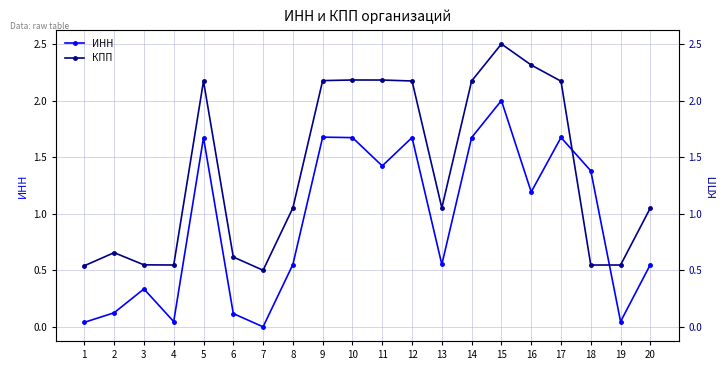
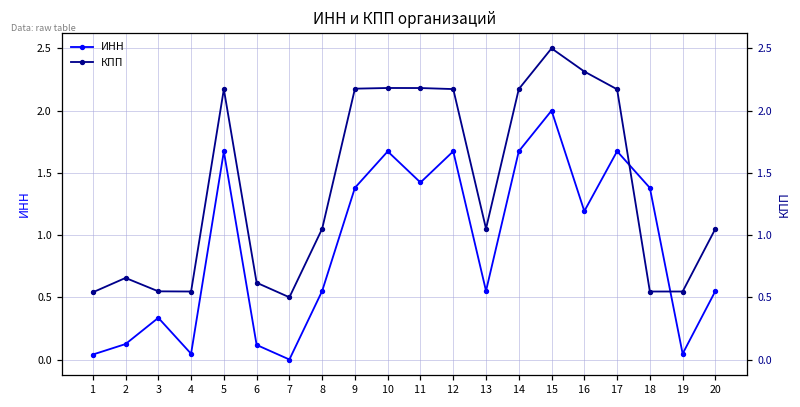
ИНН, 9: 1.68 -> 1.38
